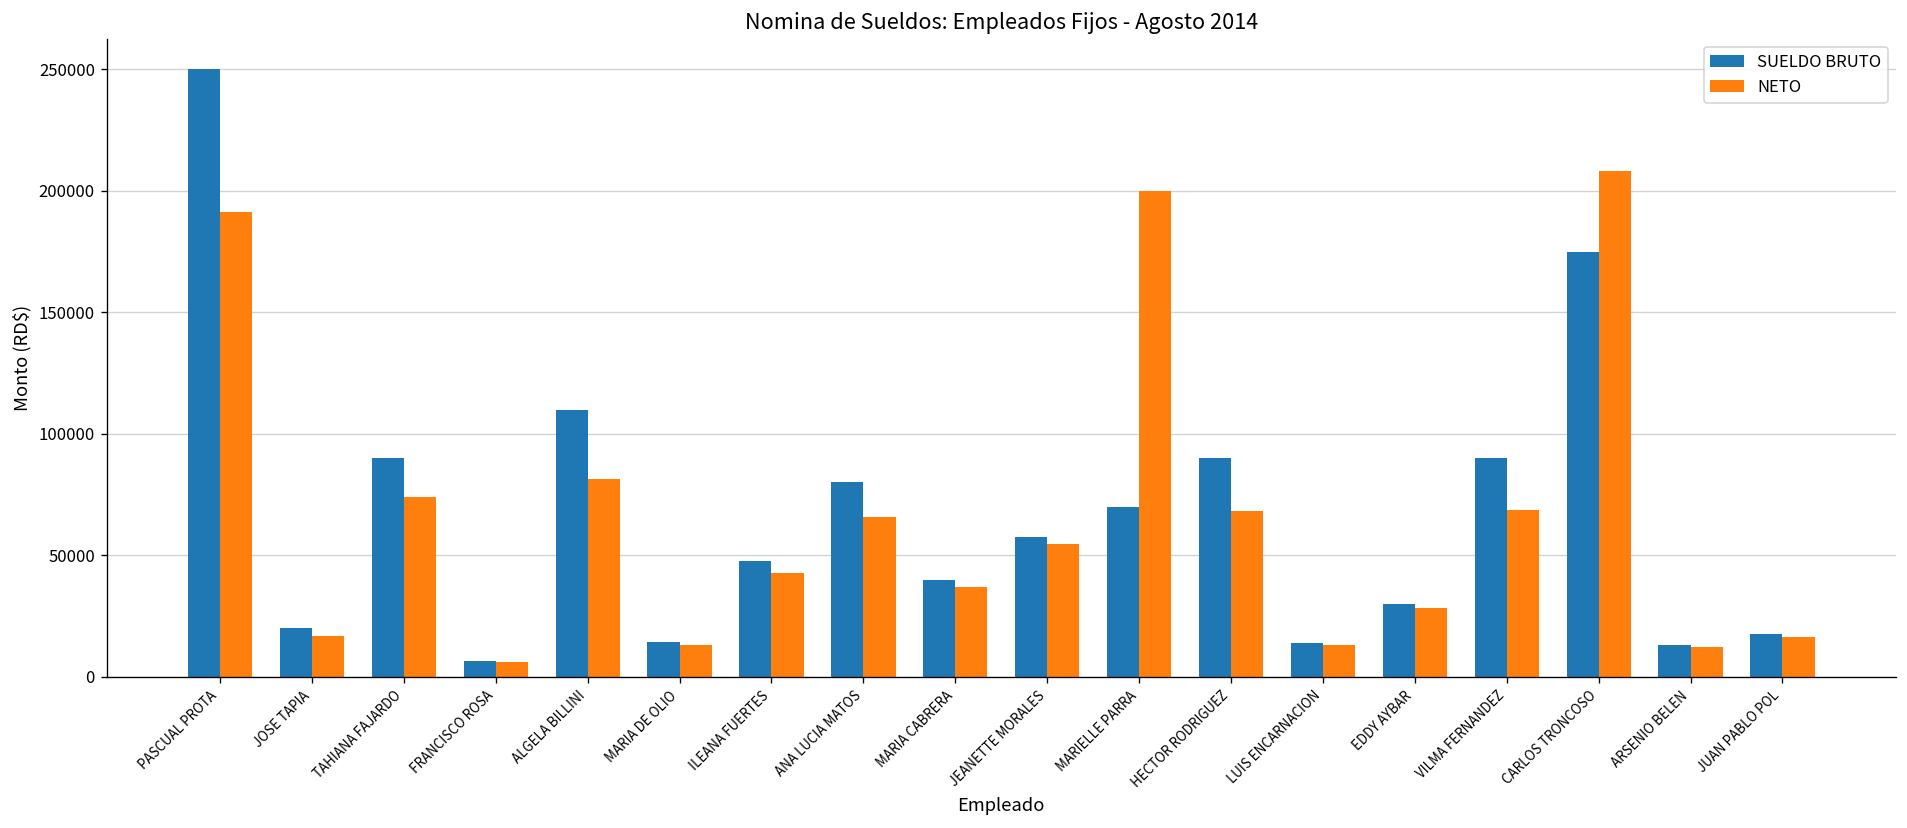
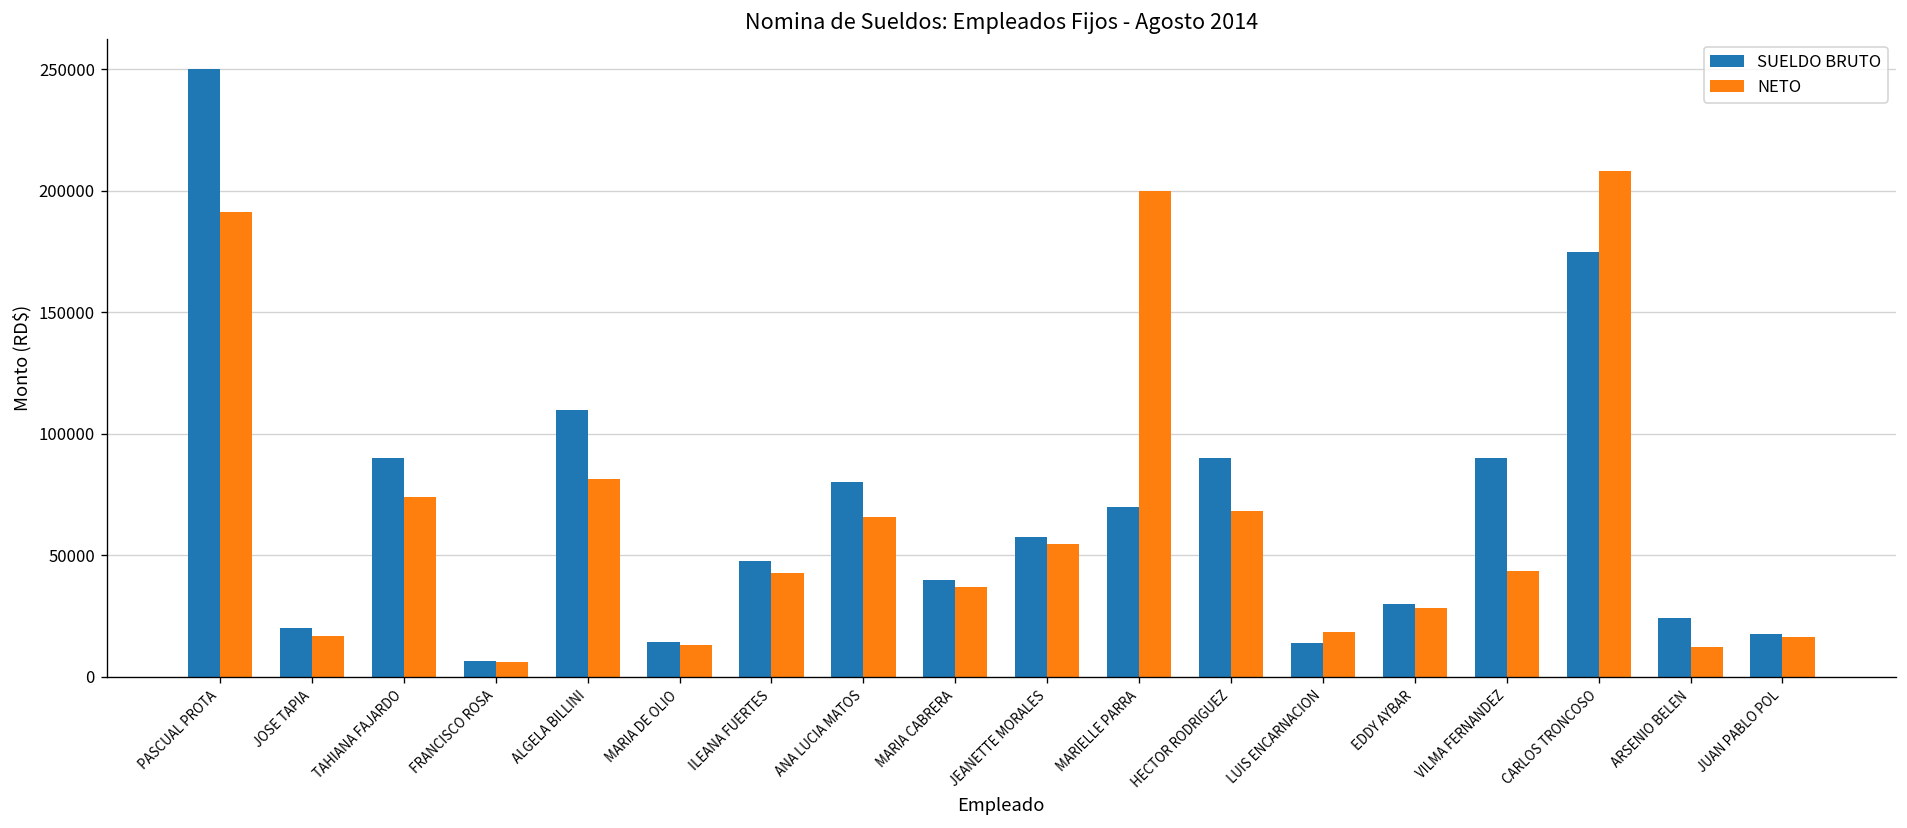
NETO, LUIS ENCARNACION: 13000 -> 19000
NETO, VILMA FERNANDEZ: 68000 -> 43000
SUELDO BRUTO, ARSENIO BELEN: 13000 -> 24000
